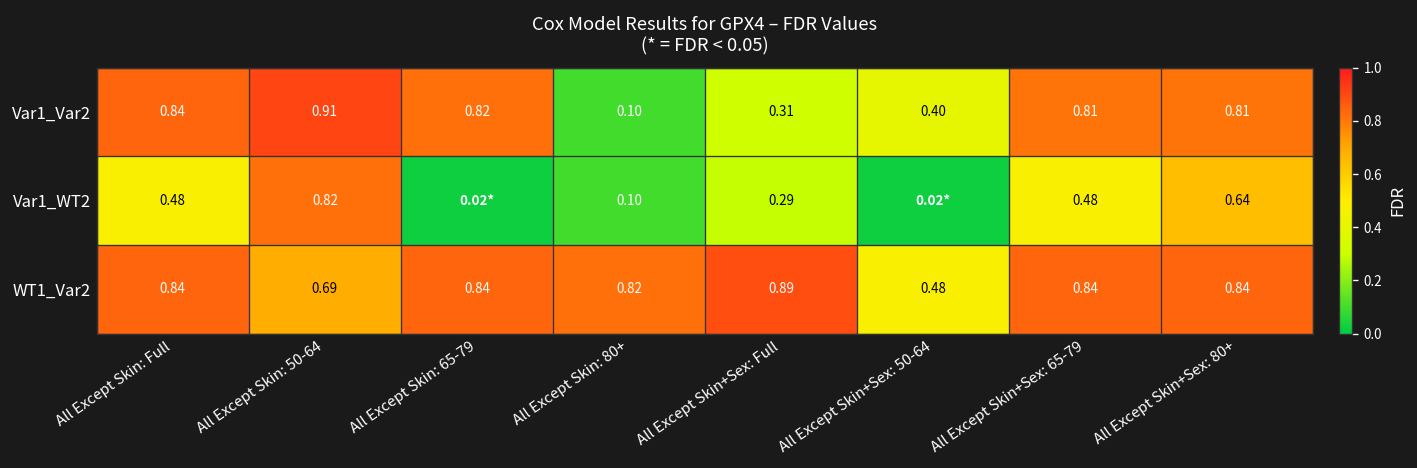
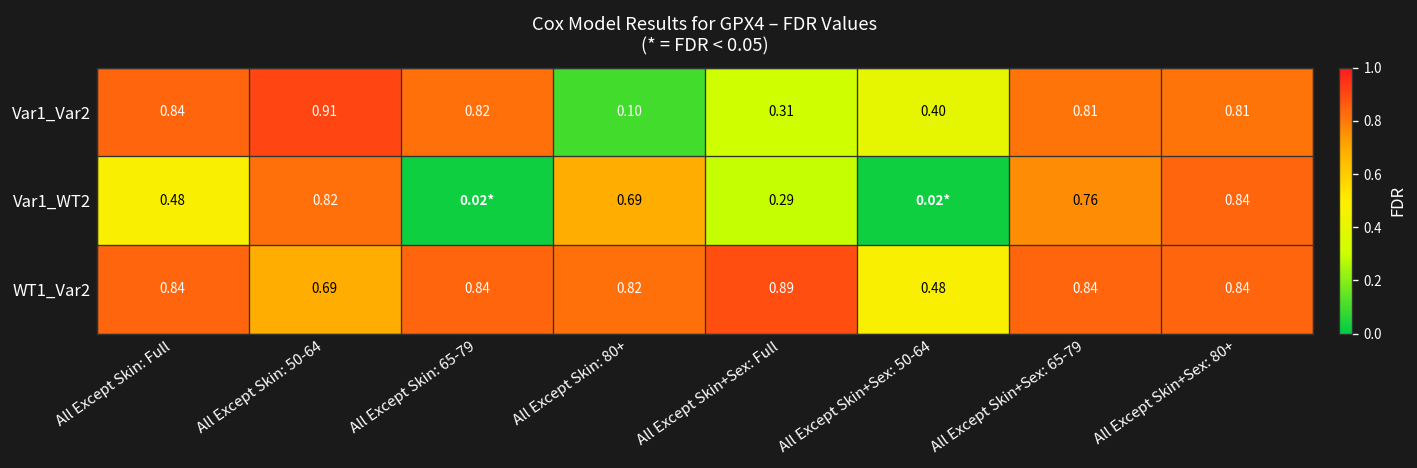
Var1_WT2, All Except Skin: 80+: 0.10 -> 0.69
Var1_WT2, All Except Skin+Sex: 65-79: 0.48 -> 0.76
Var1_WT2, All Except Skin+Sex: 80+: 0.64 -> 0.84
